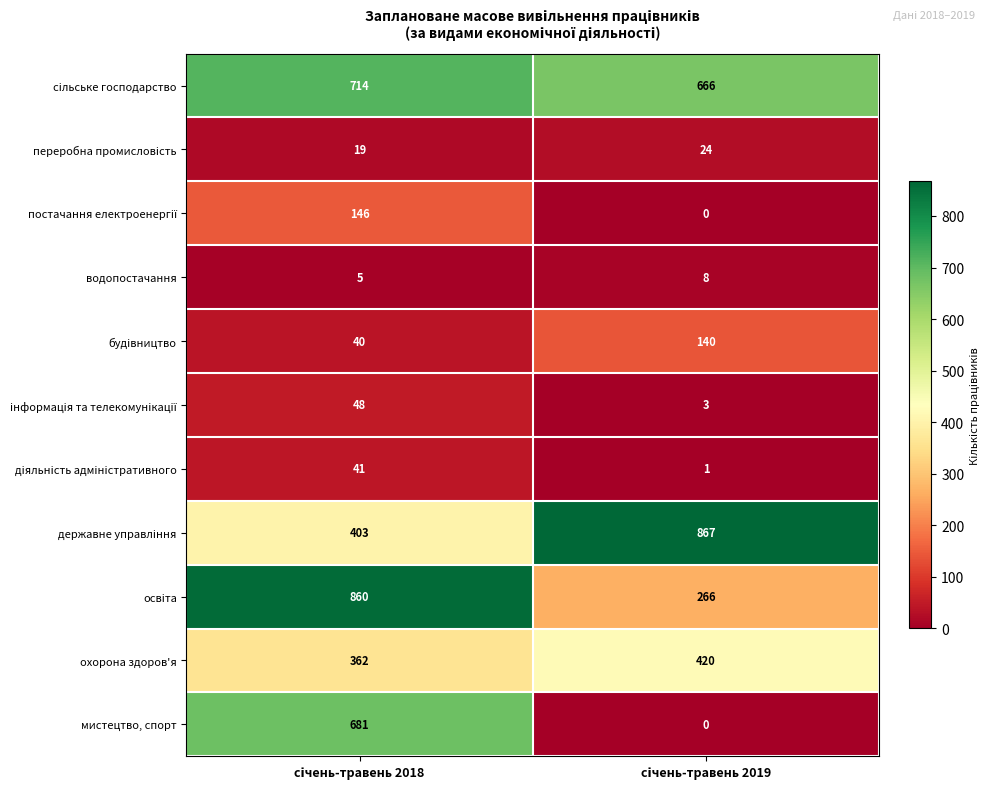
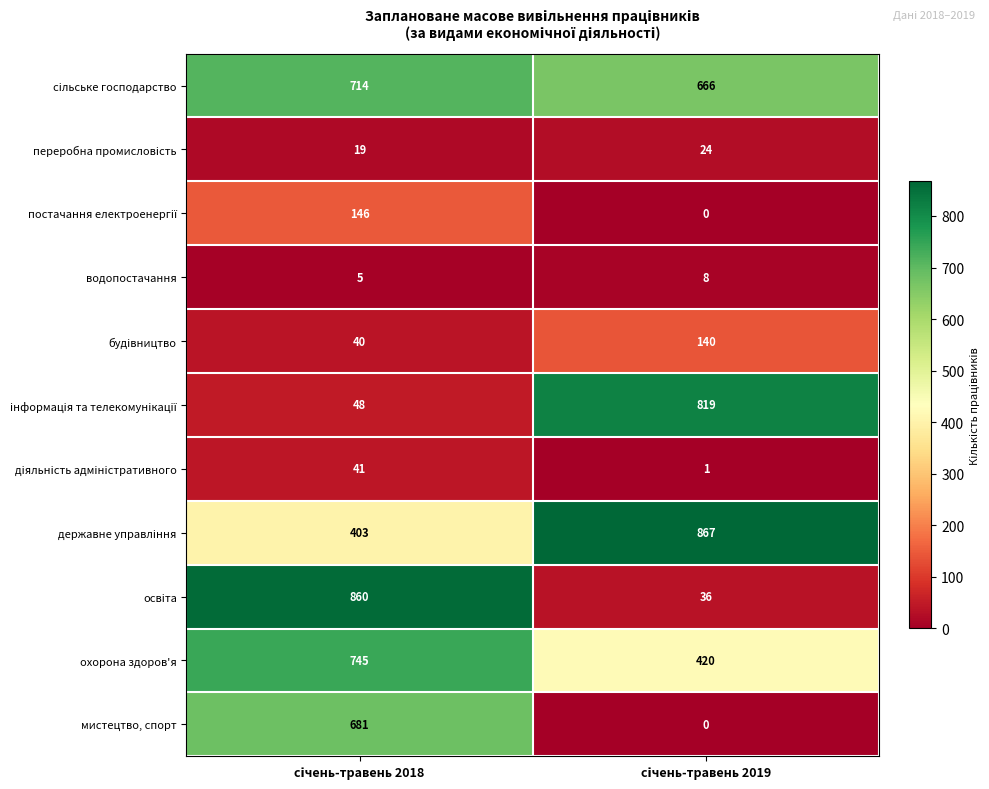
інформація та телекомунікації, січень-травень 2019: 3 -> 819
освіта, січень-травень 2019: 266 -> 36
охорона здоров'я, січень-травень 2018: 362 -> 745
